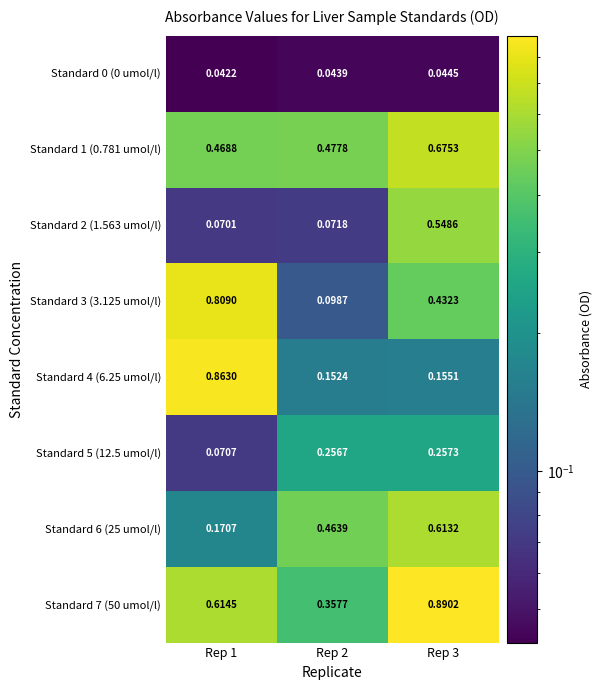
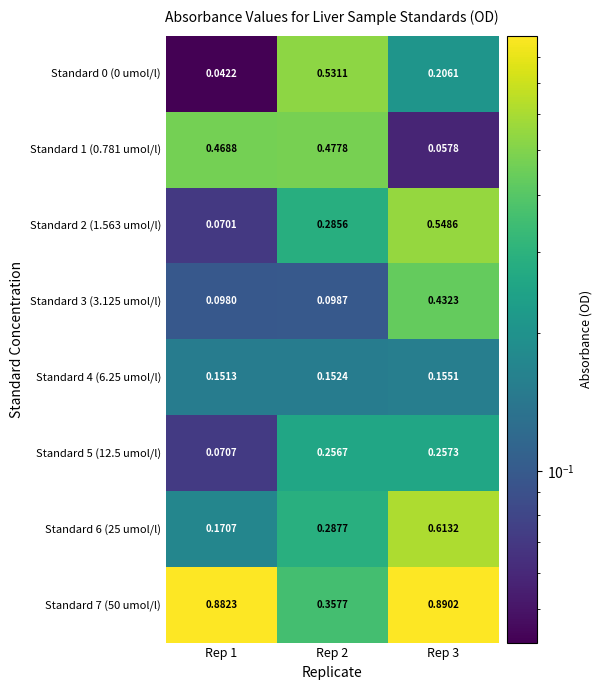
Standard 0 (0 umol/l), Rep 2: 0.0439 -> 0.5311
Standard 0 (0 umol/l), Rep 3: 0.0445 -> 0.2061
Standard 1 (0.781 umol/l), Rep 3: 0.6753 -> 0.0578
Standard 2 (1.563 umol/l), Rep 2: 0.0718 -> 0.2856
Standard 3 (3.125 umol/l), Rep 1: 0.8090 -> 0.0980
Standard 4 (6.25 umol/l), Rep 1: 0.8630 -> 0.1513
Standard 6 (25 umol/l), Rep 2: 0.4639 -> 0.2877
Standard 7 (50 umol/l), Rep 1: 0.6145 -> 0.8823
